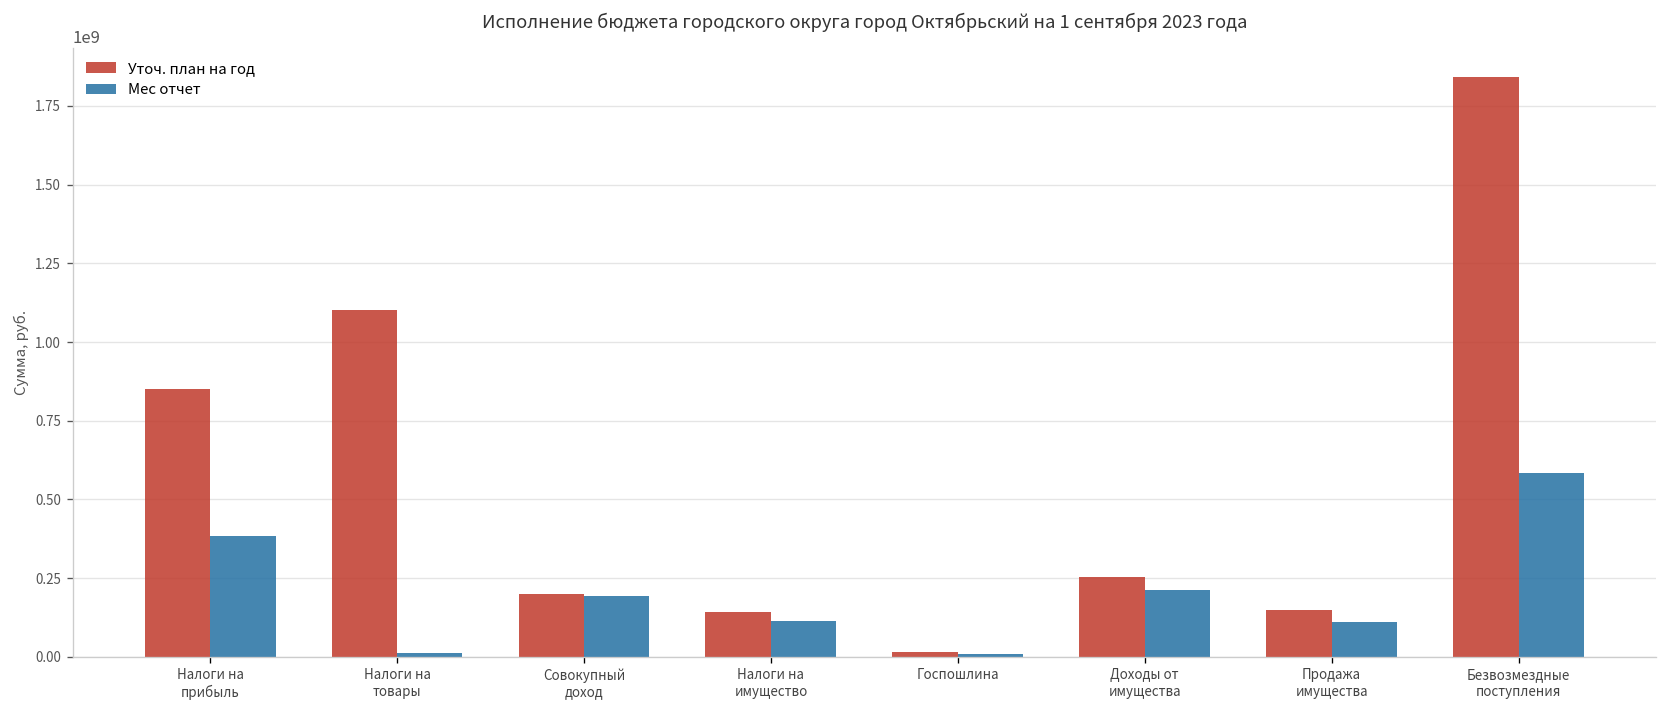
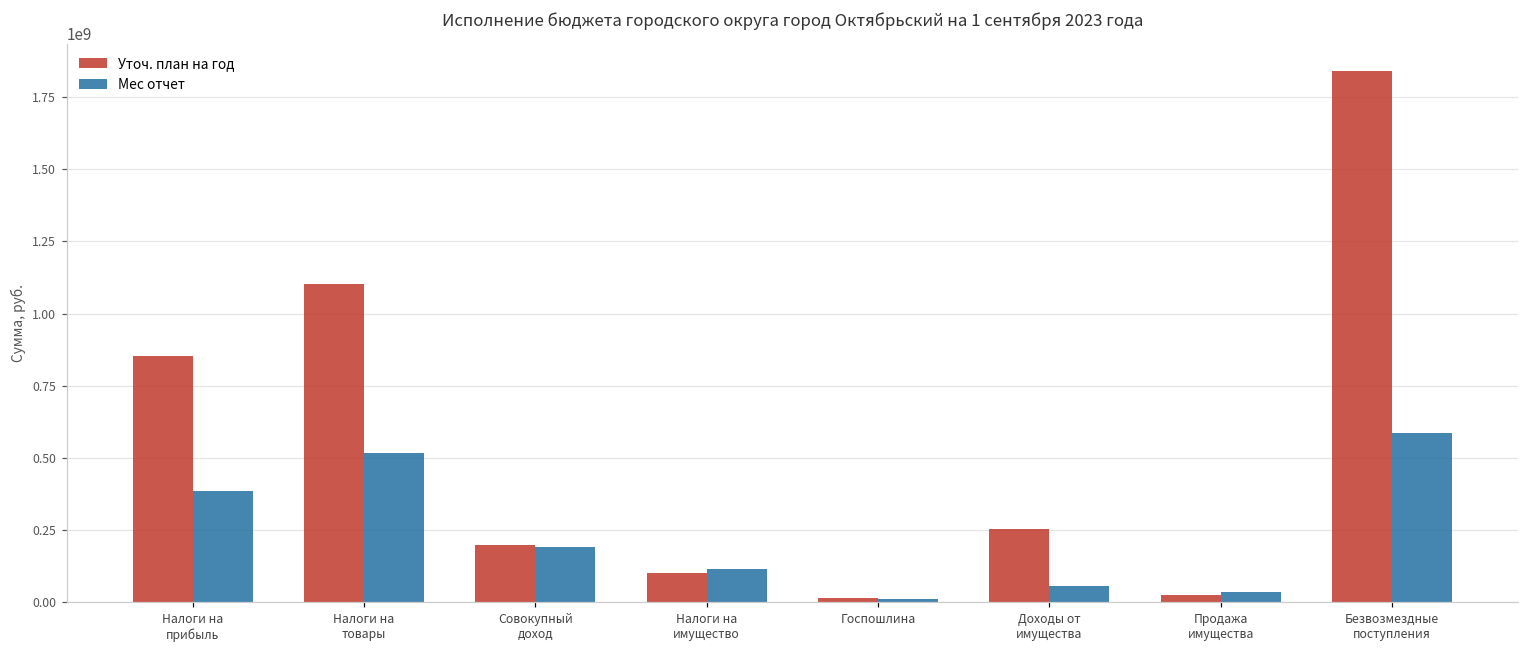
Мес отчет, Налоги на товары: 10000000 -> 520000000
Уточ. план на год, Налоги на имущество: 140000000 -> 100000000
Мес отчет, Доходы от имущества: 210000000 -> 50000000
Уточ. план на год, Продажа имущества: 150000000 -> 20000000
Мес отчет, Продажа имущества: 110000000 -> 30000000
